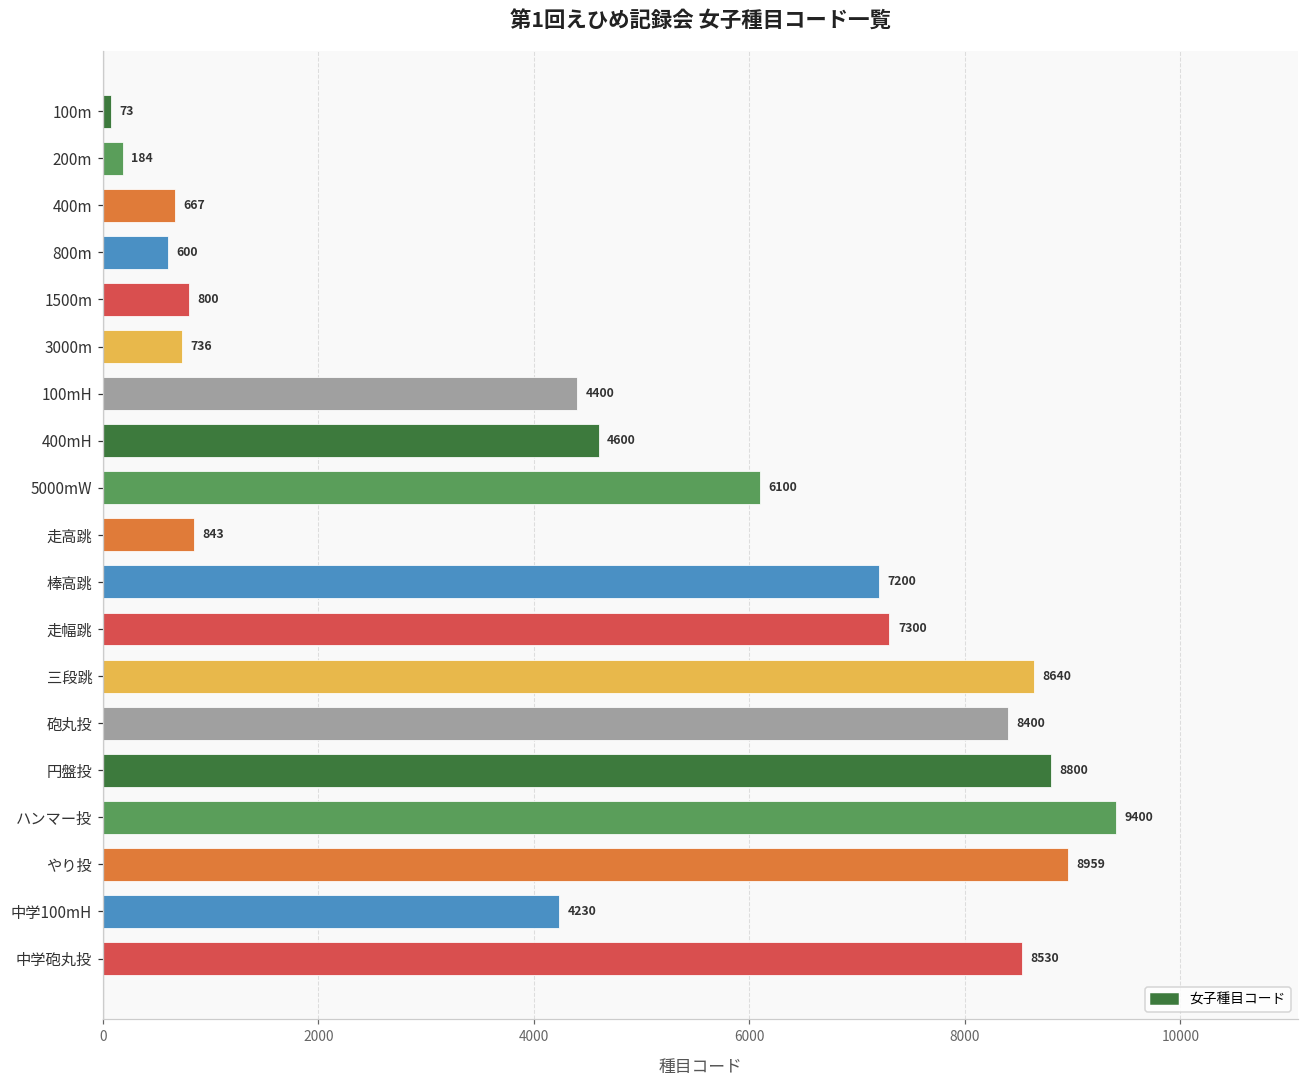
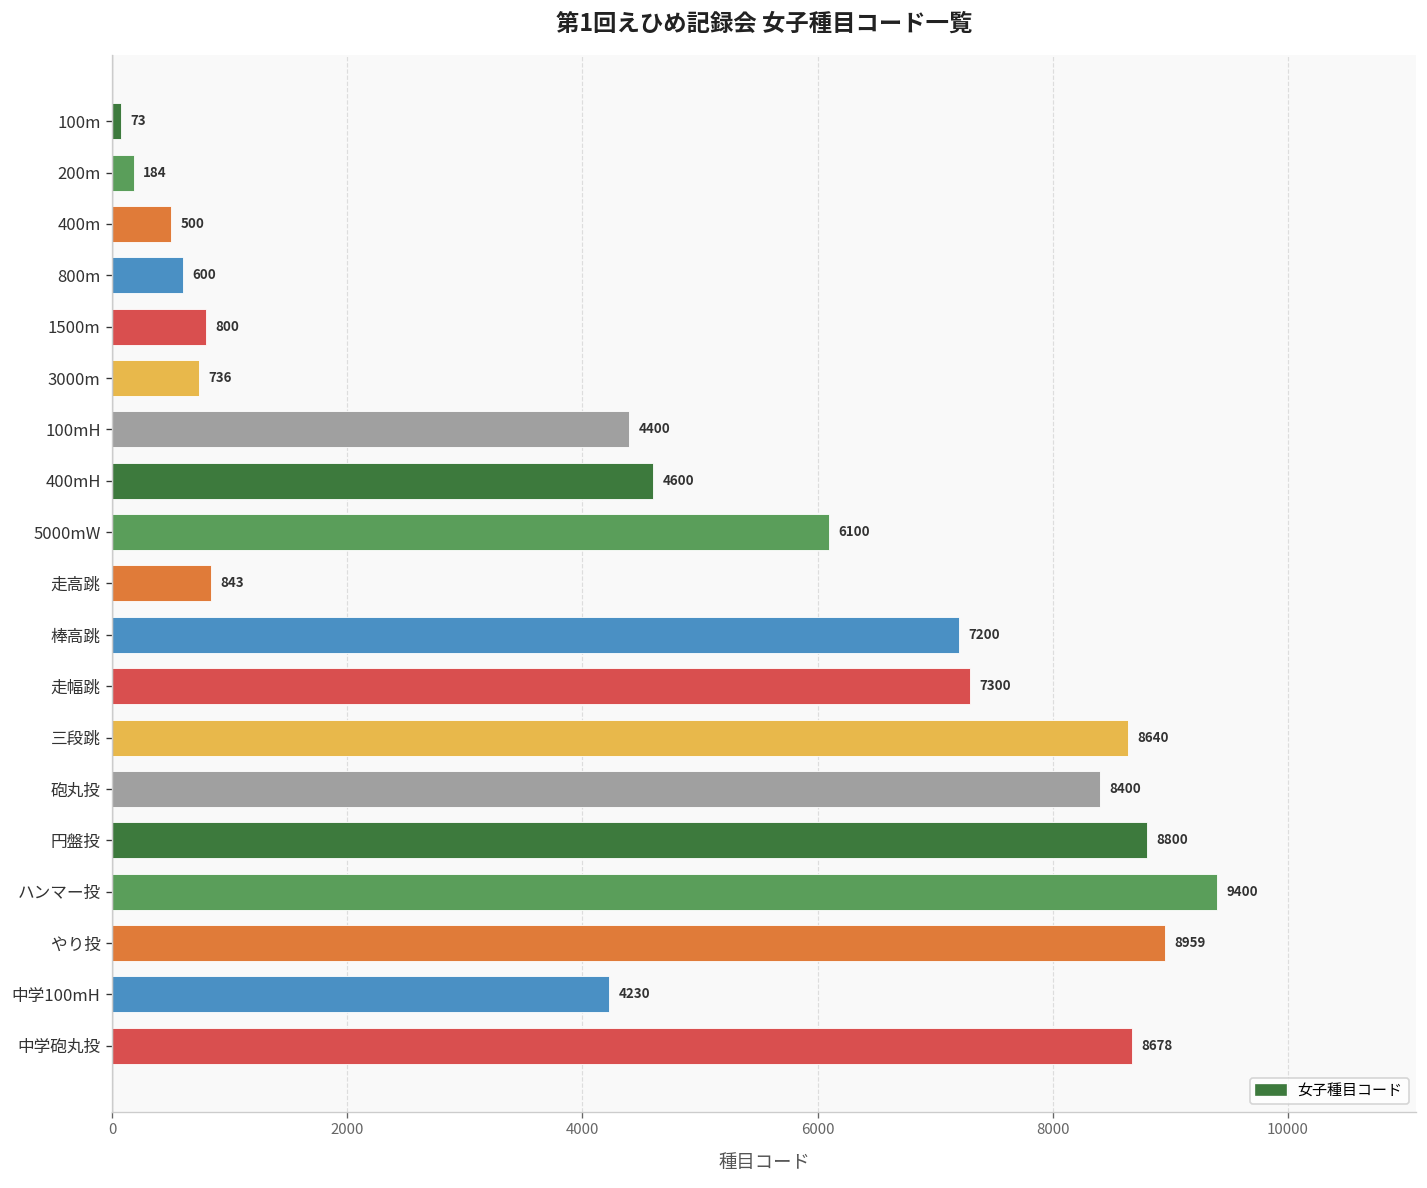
400m: 667 -> 500
中学砲丸投: 8530 -> 8678
